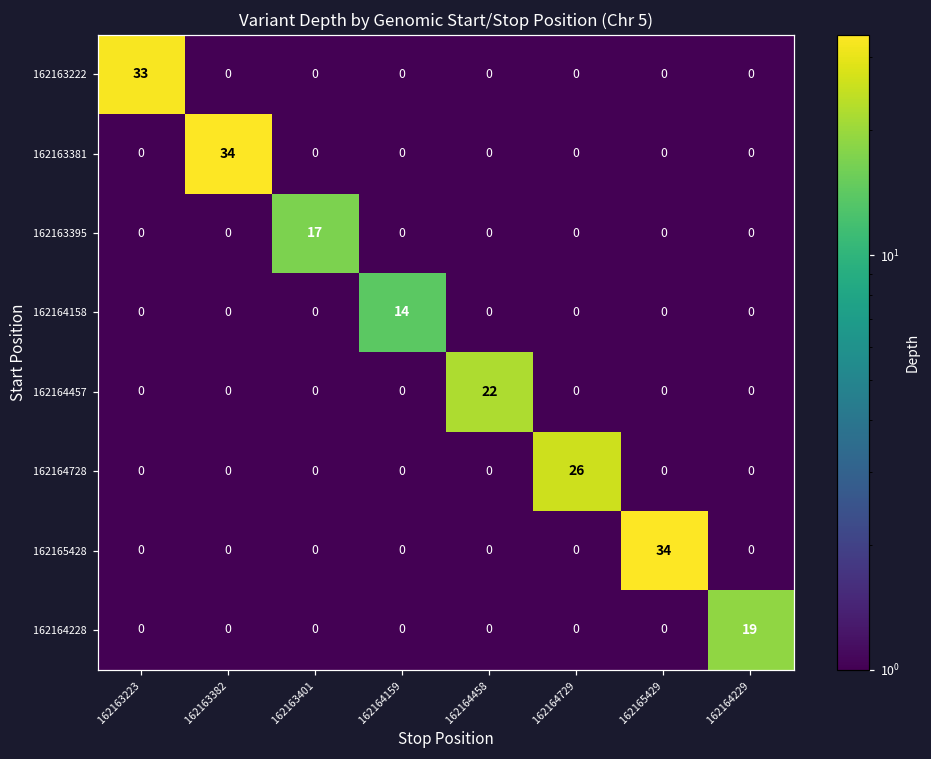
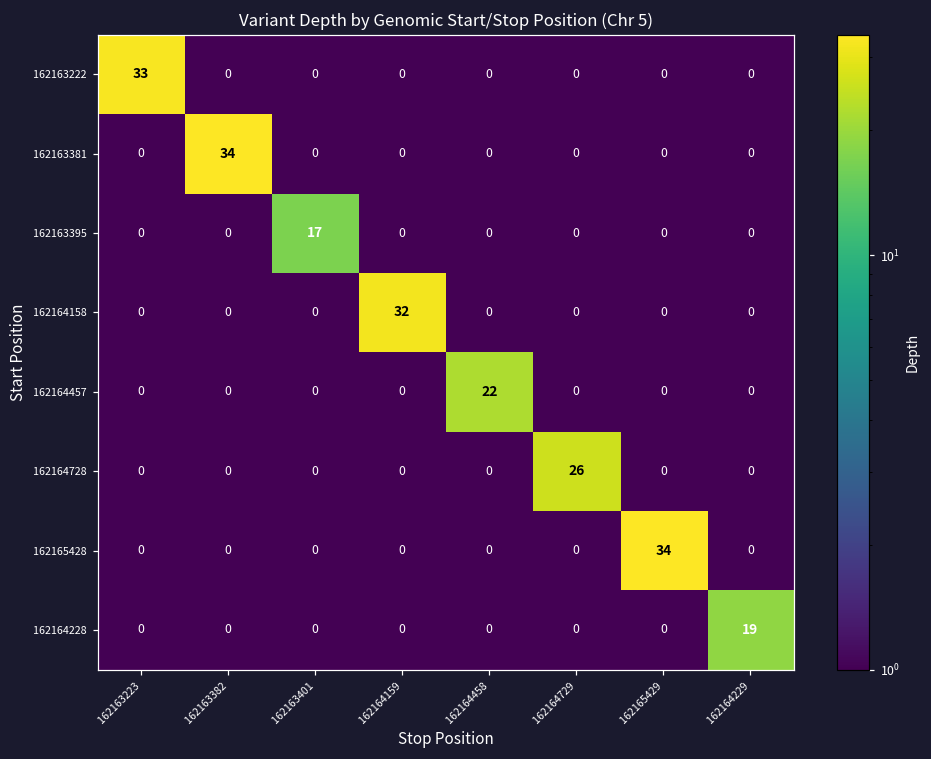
162164158, 162164159: 14 -> 32
